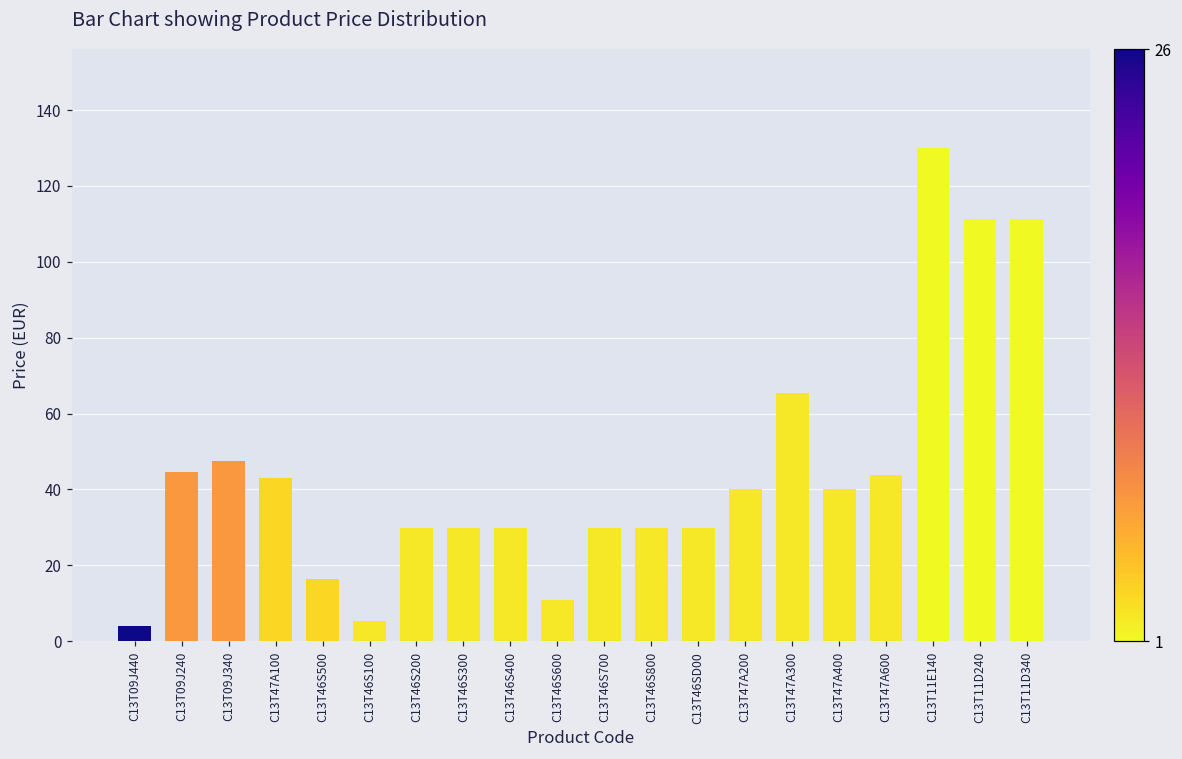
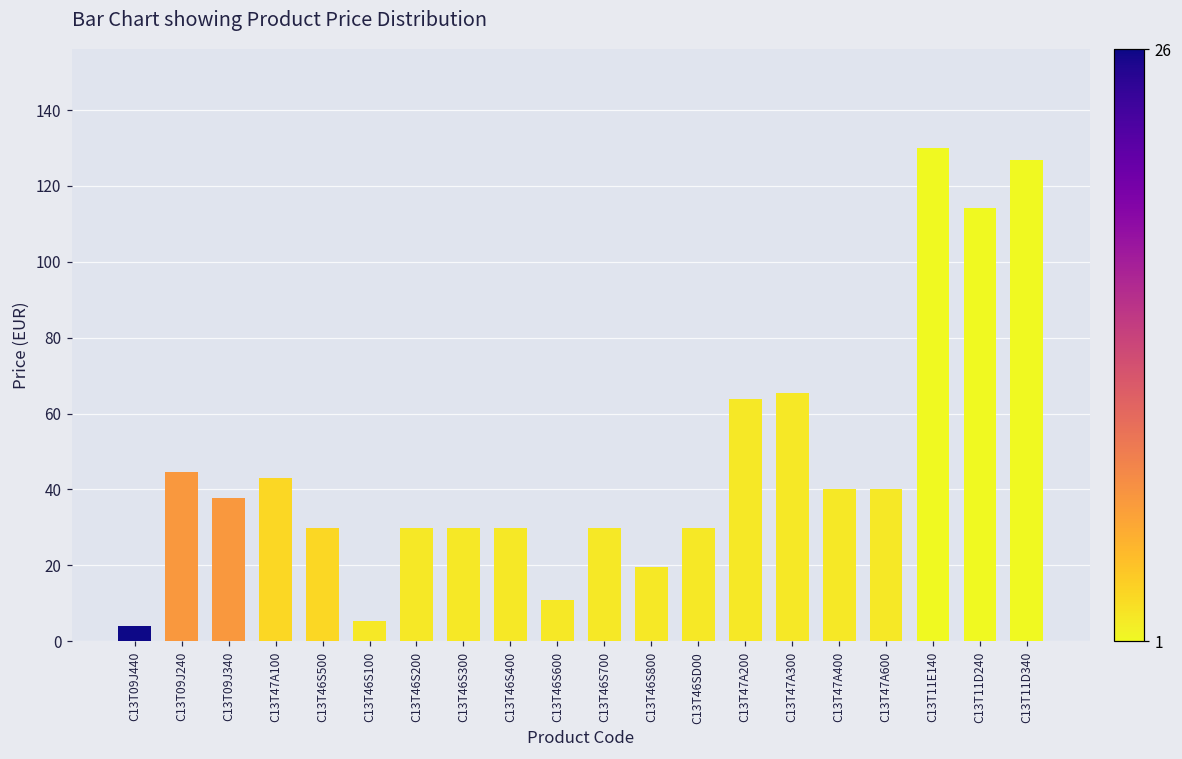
C13T09J340: 48 -> 38
C13T46S500: 16 -> 30
C13T46S800: 30 -> 20
C13T47A200: 40 -> 64
C13T47A600: 44 -> 40
C13T11D240: 111 -> 114
C13T11D340: 111 -> 127
